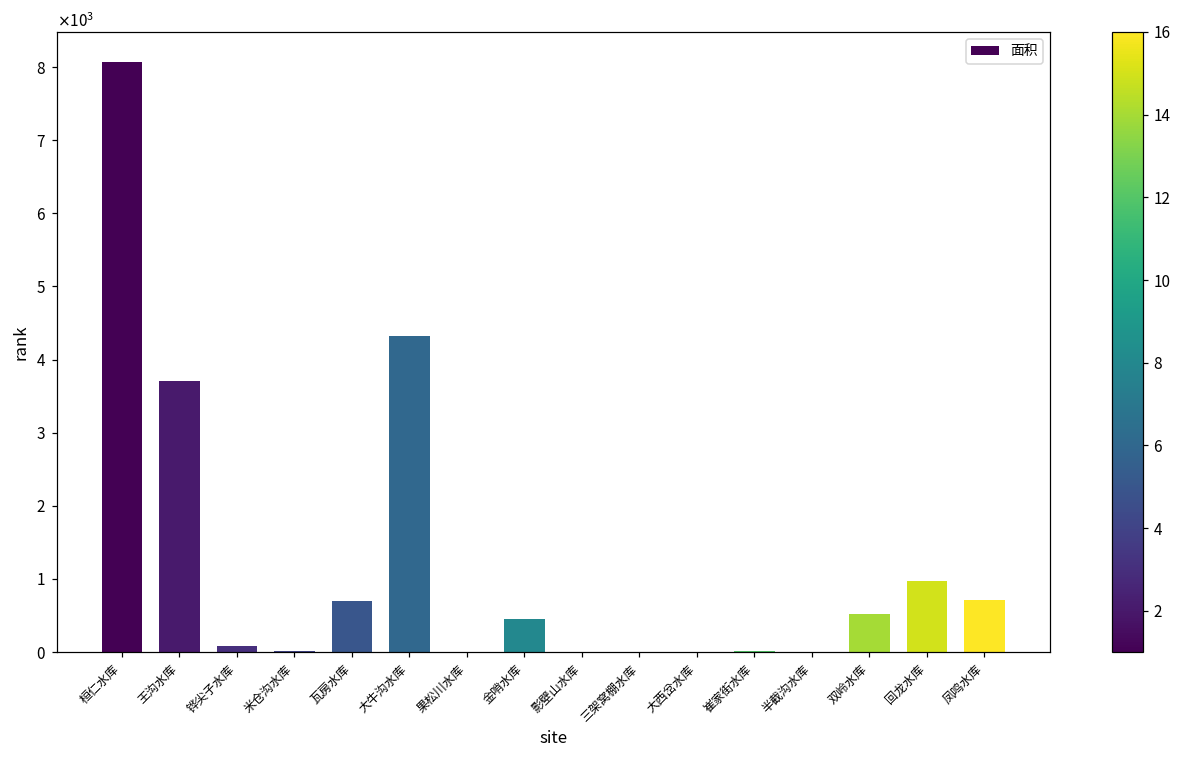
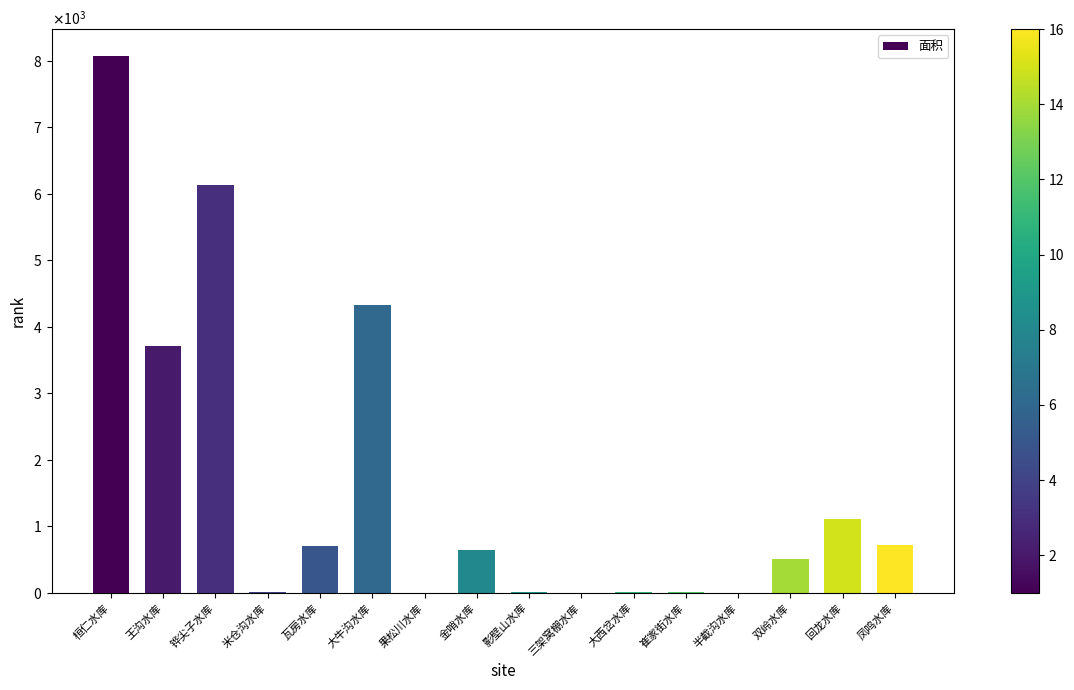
铧尖子水库: 100 -> 6100
金哨水库: 500 -> 600
回龙水库: 1000 -> 1100
